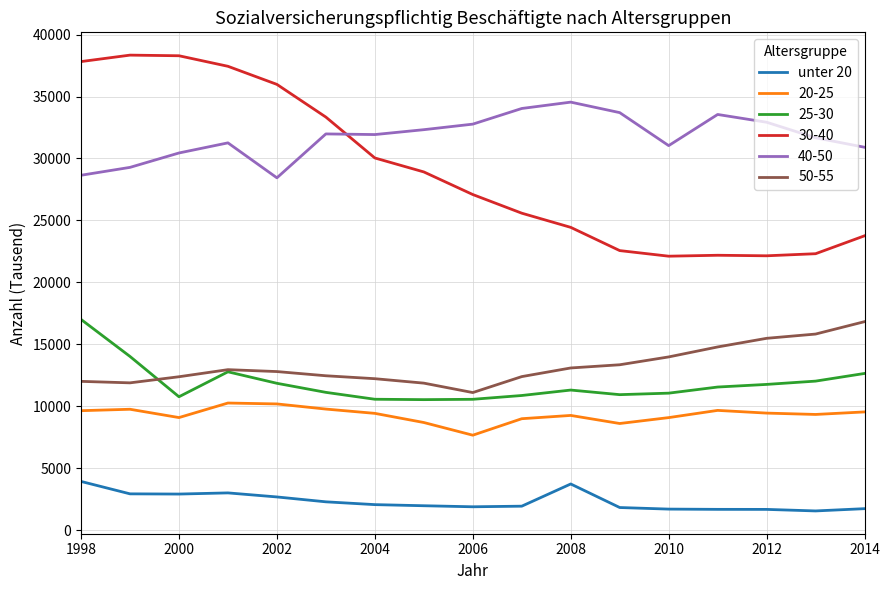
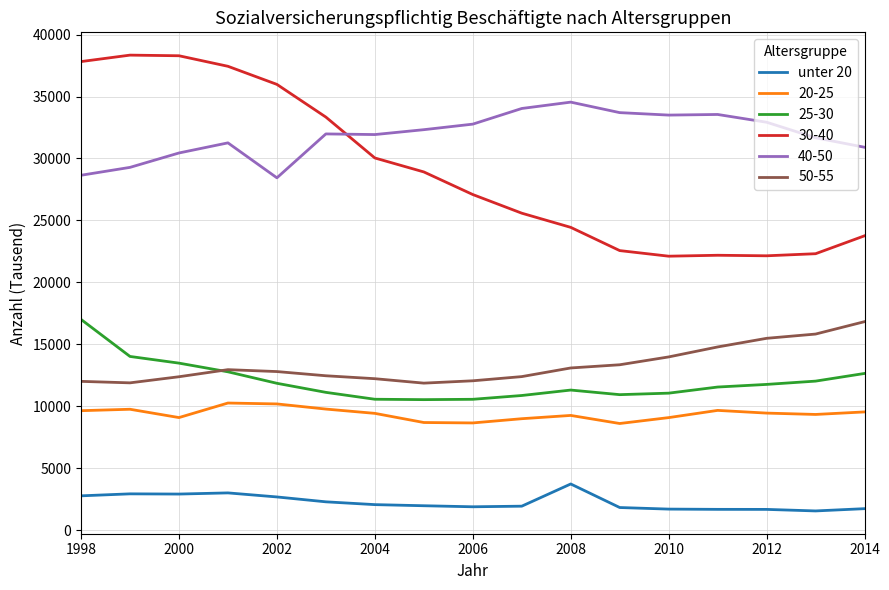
unter 20, 1998: 3900 -> 2800
25-30, 2000: 10800 -> 13500
20-25, 2006: 7700 -> 8600
50-55, 2006: 11100 -> 12100
40-50, 2010: 31000 -> 33500
